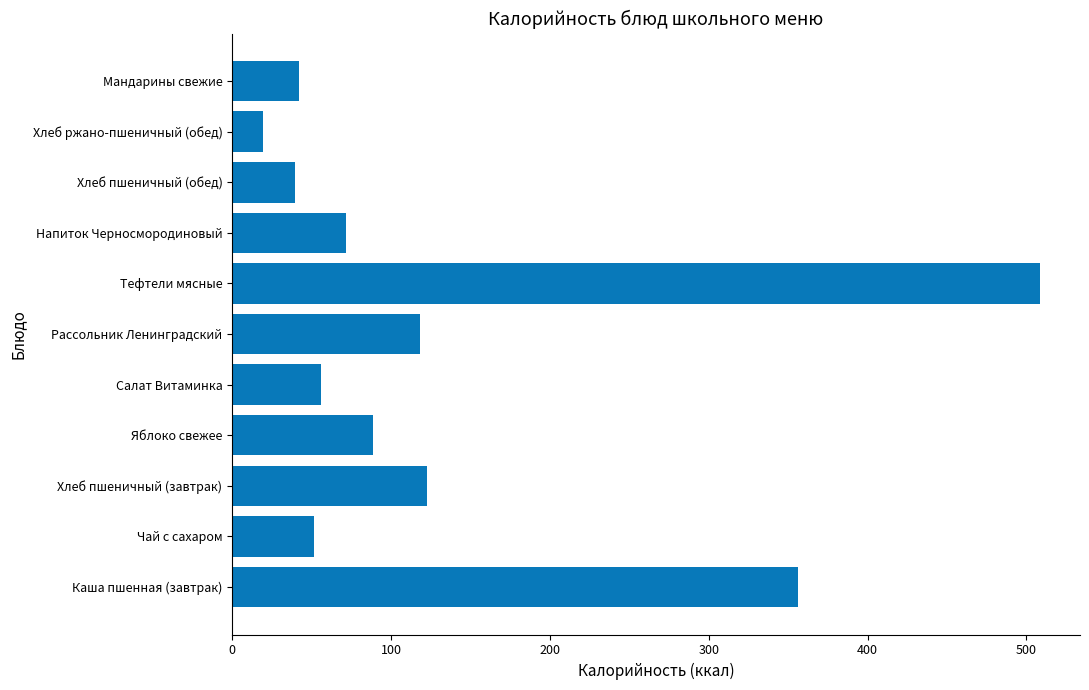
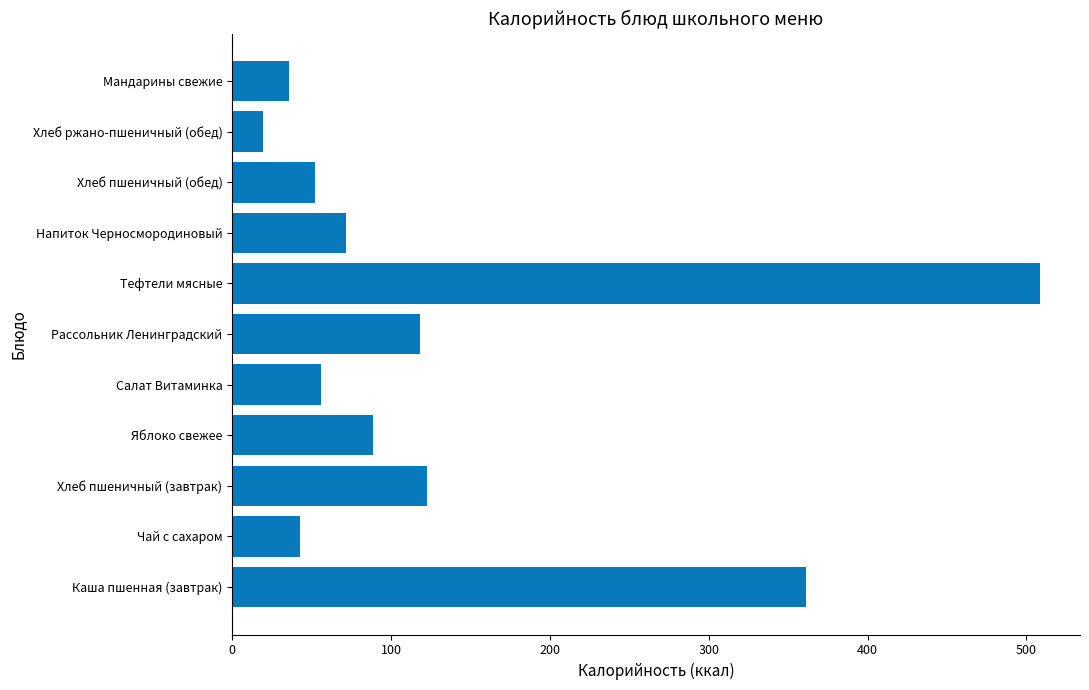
Мандарины свежие: 42 -> 36
Хлеб пшеничный (обед): 40 -> 52
Чай с сахаром: 52 -> 43
Каша пшенная (завтрак): 356 -> 361
